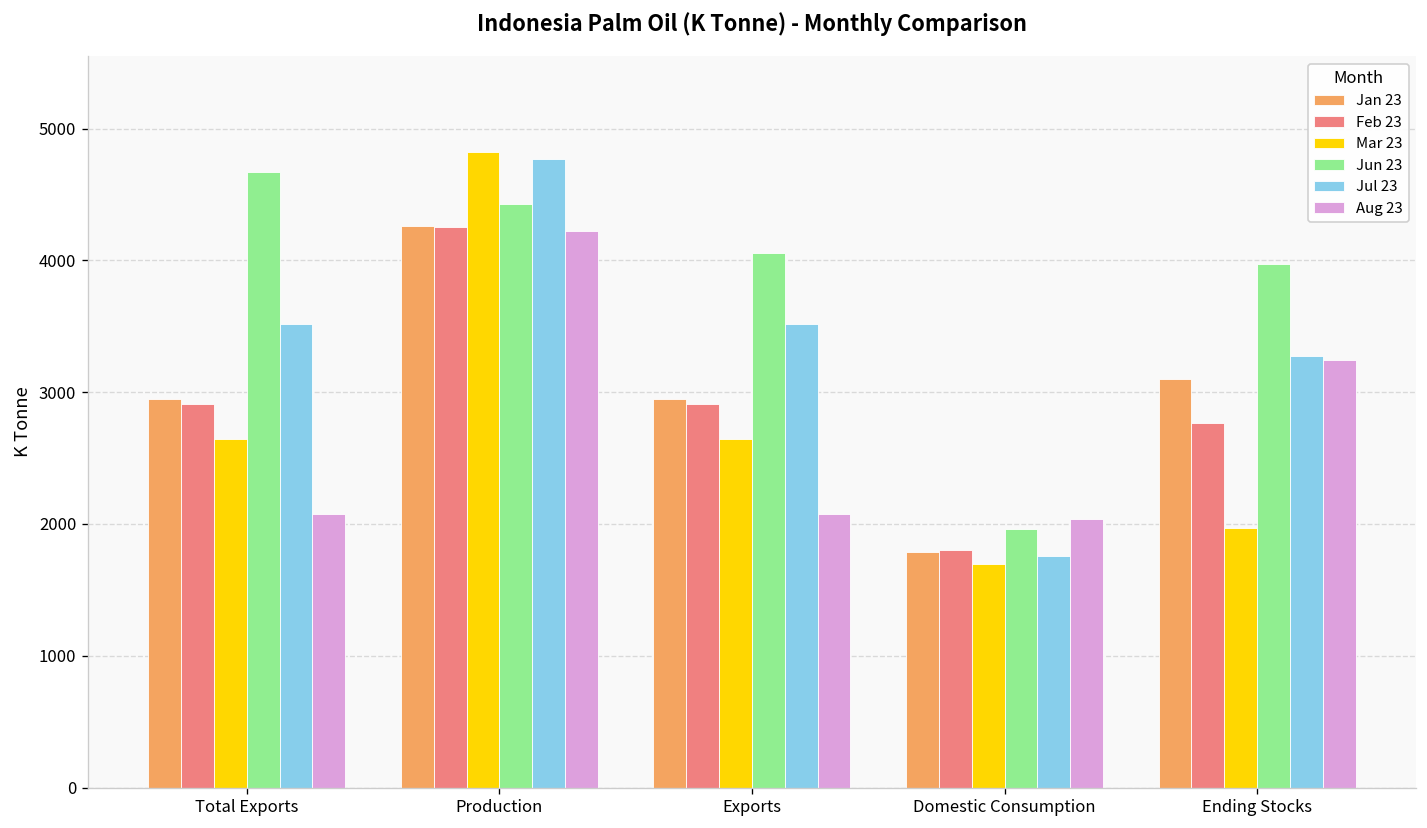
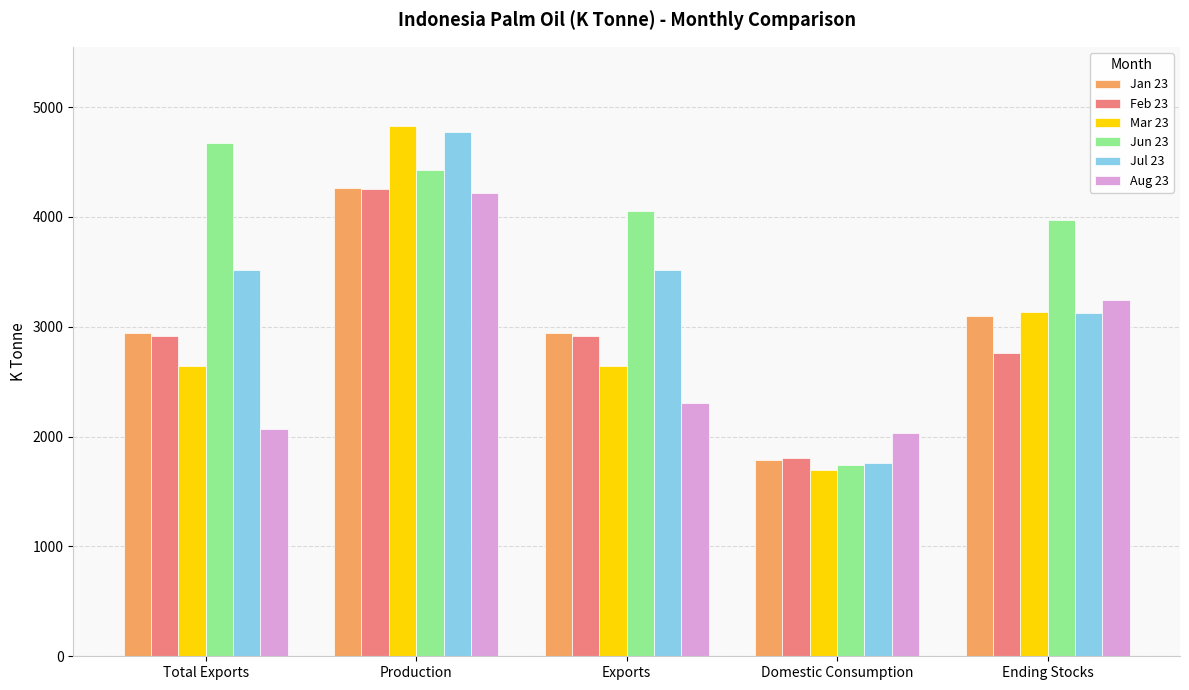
Aug 23, Exports: 2070 -> 2310
Jun 23, Domestic Consumption: 1960 -> 1740
Mar 23, Ending Stocks: 1970 -> 3140
Jul 23, Ending Stocks: 3280 -> 3130
